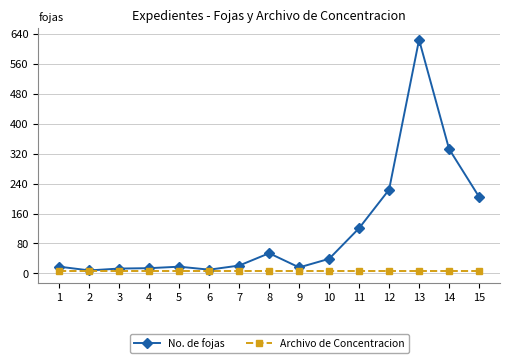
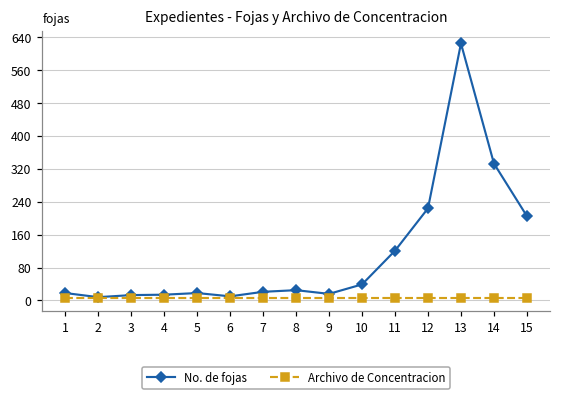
No. de fojas, 8: 50 -> 30
